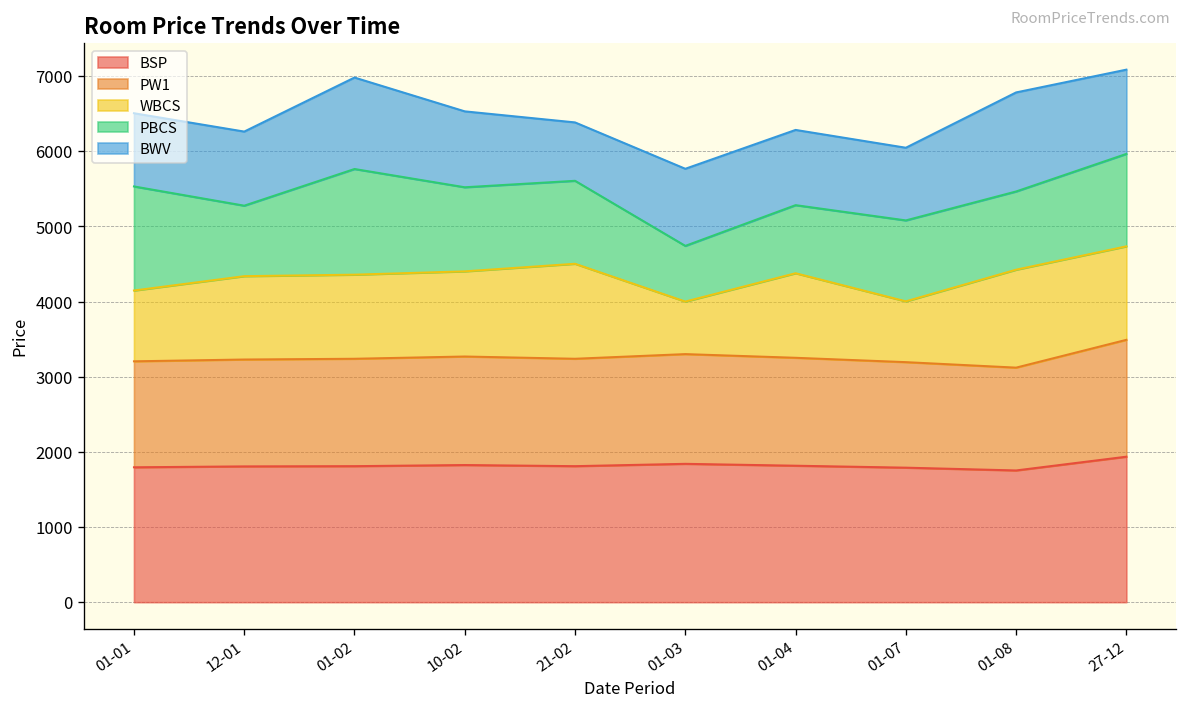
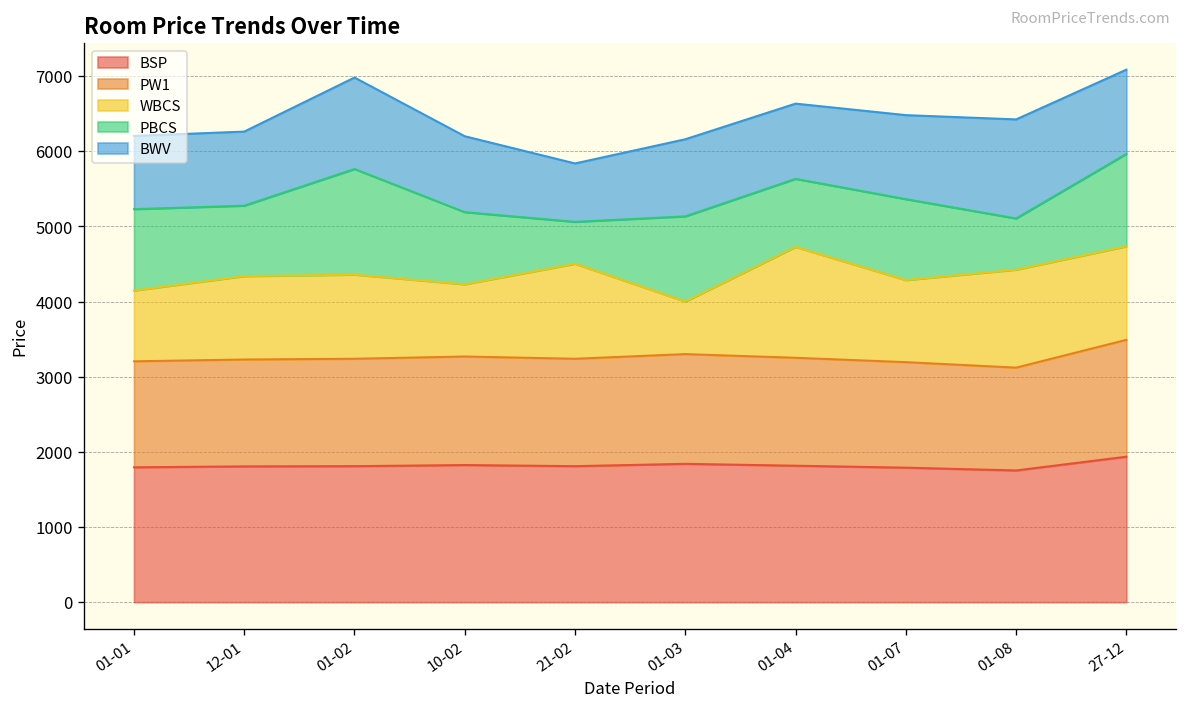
PBCS, 01-01: 1400 -> 1100
WBCS, 10-02: 1100 -> 1000
PBCS, 10-02: 1100 -> 1000
PBCS, 21-02: 1100 -> 600
PBCS, 01-03: 700 -> 1100
WBCS, 01-04: 1100 -> 1500
WBCS, 01-07: 800 -> 1100
BWV, 01-07: 1000 -> 1100
PBCS, 01-08: 1000 -> 700
